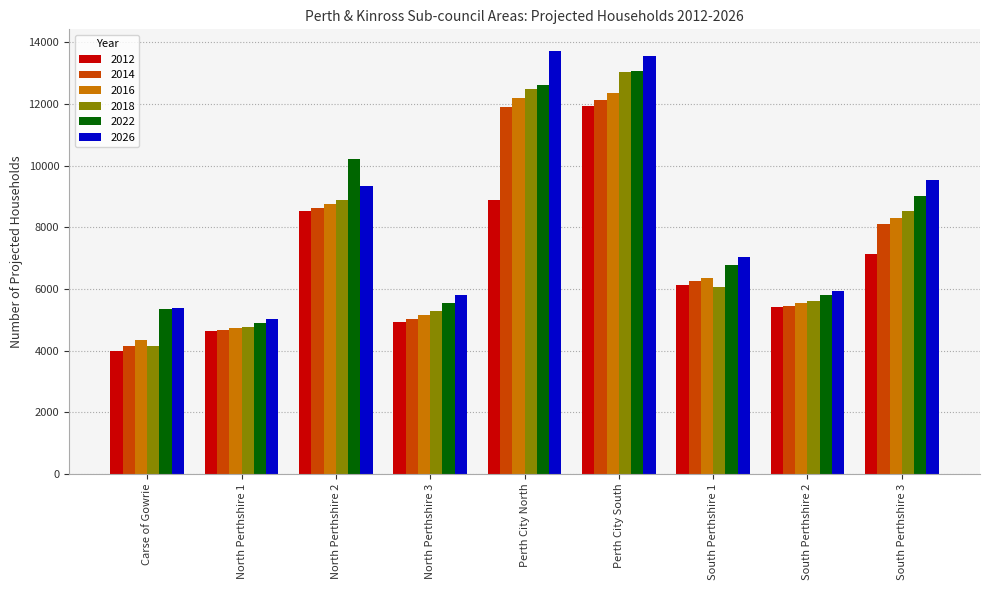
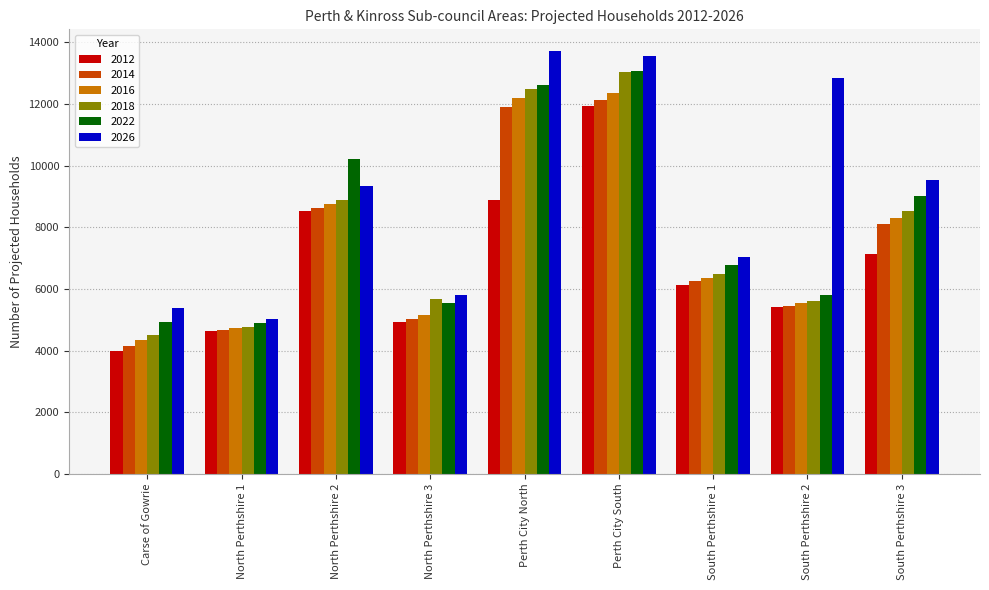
2018, Carse of Gowrie: 4200 -> 4500
2022, Carse of Gowrie: 5300 -> 4900
2018, North Perthshire 3: 5300 -> 5700
2018, South Perthshire 1: 6100 -> 6500
2026, South Perthshire 2: 5900 -> 12800
